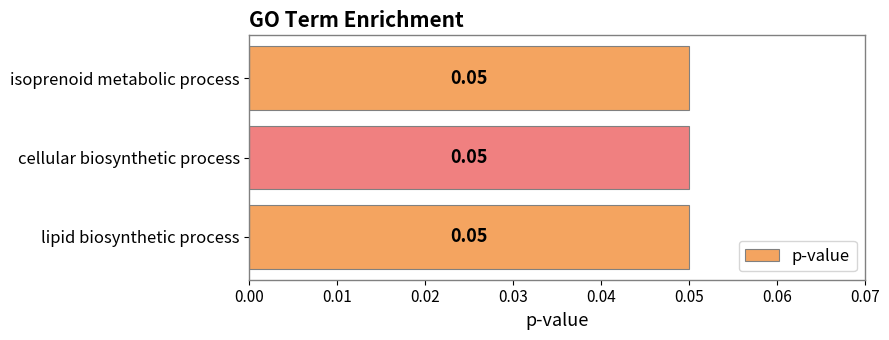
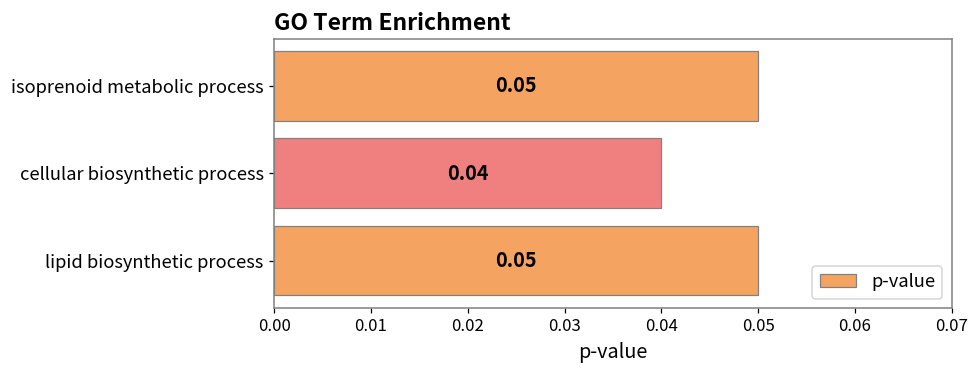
cellular biosynthetic process: 0.05 -> 0.04
